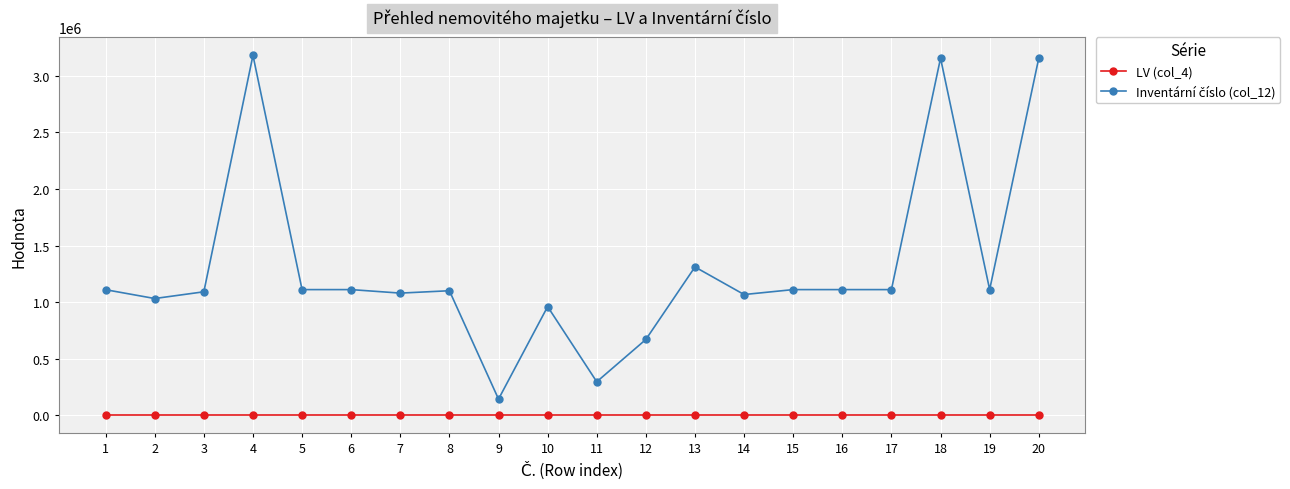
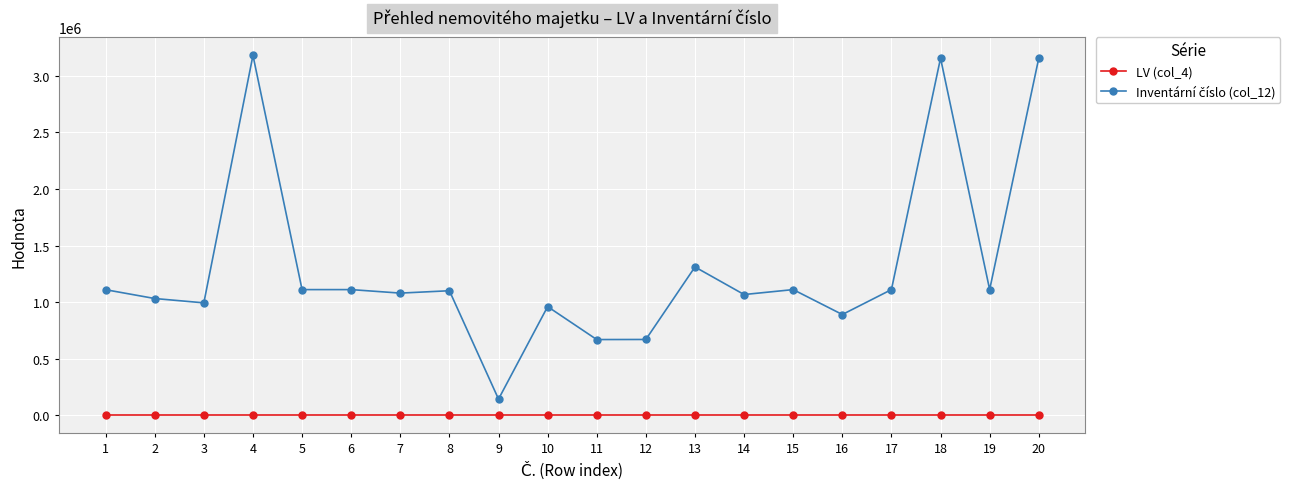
Inventární číslo (col_12), 3: 1090000 -> 990000
Inventární číslo (col_12), 11: 300000 -> 670000
Inventární číslo (col_12), 16: 1110000 -> 890000
